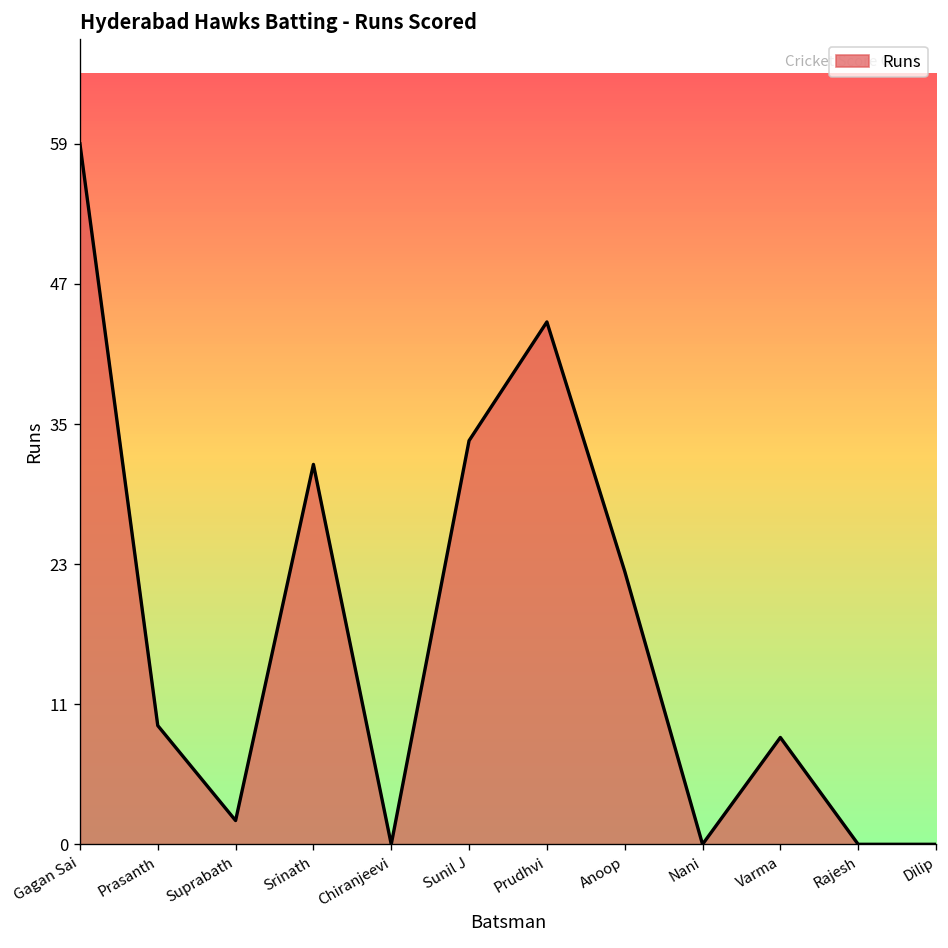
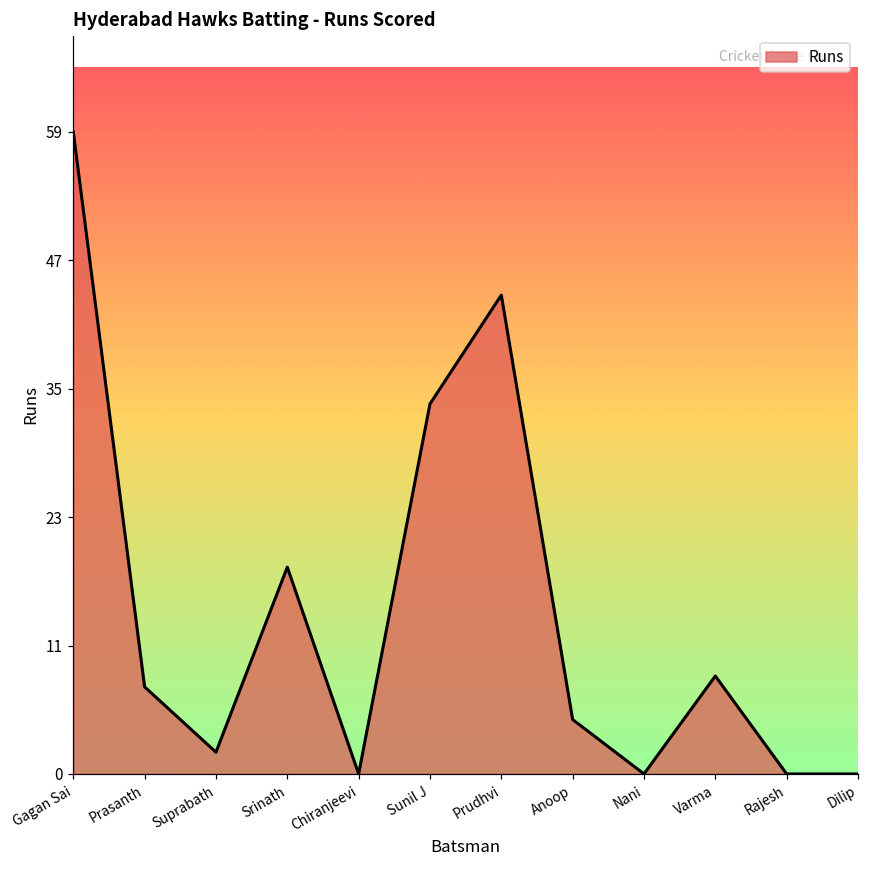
Prasanth: 10 -> 8
Srinath: 32 -> 19
Anoop: 23 -> 5
